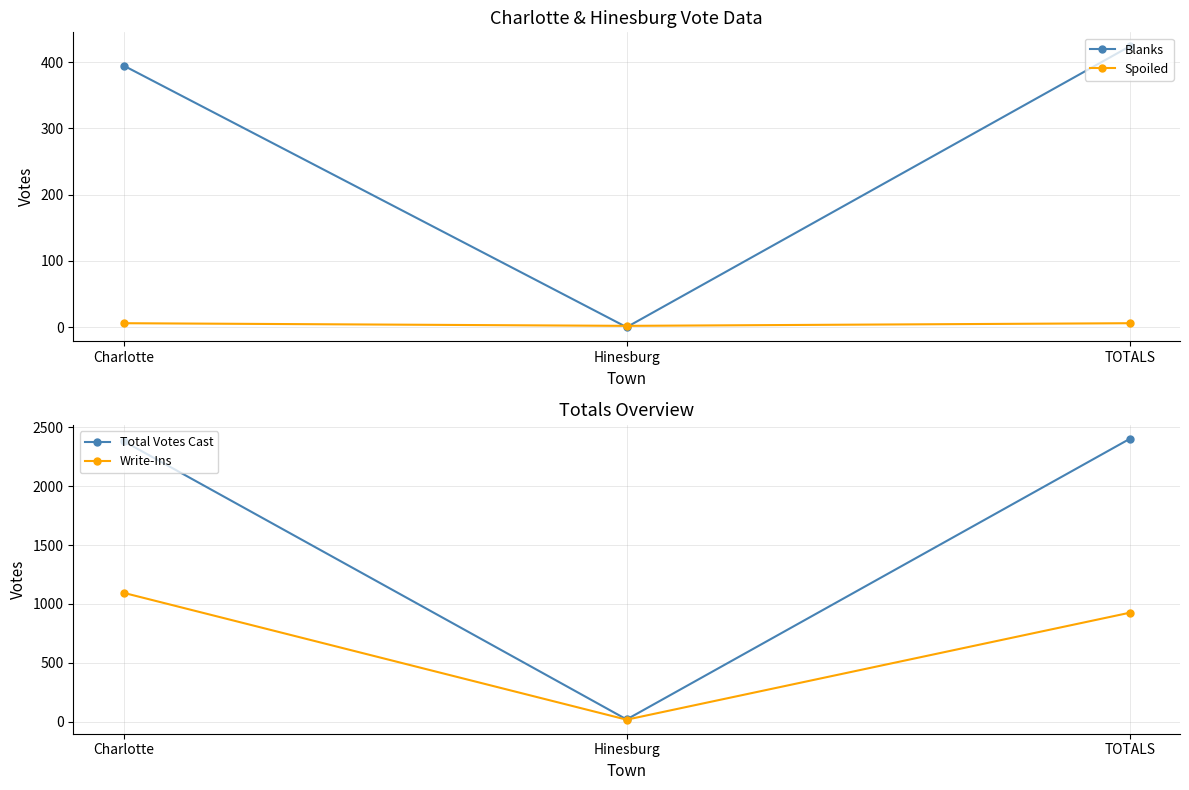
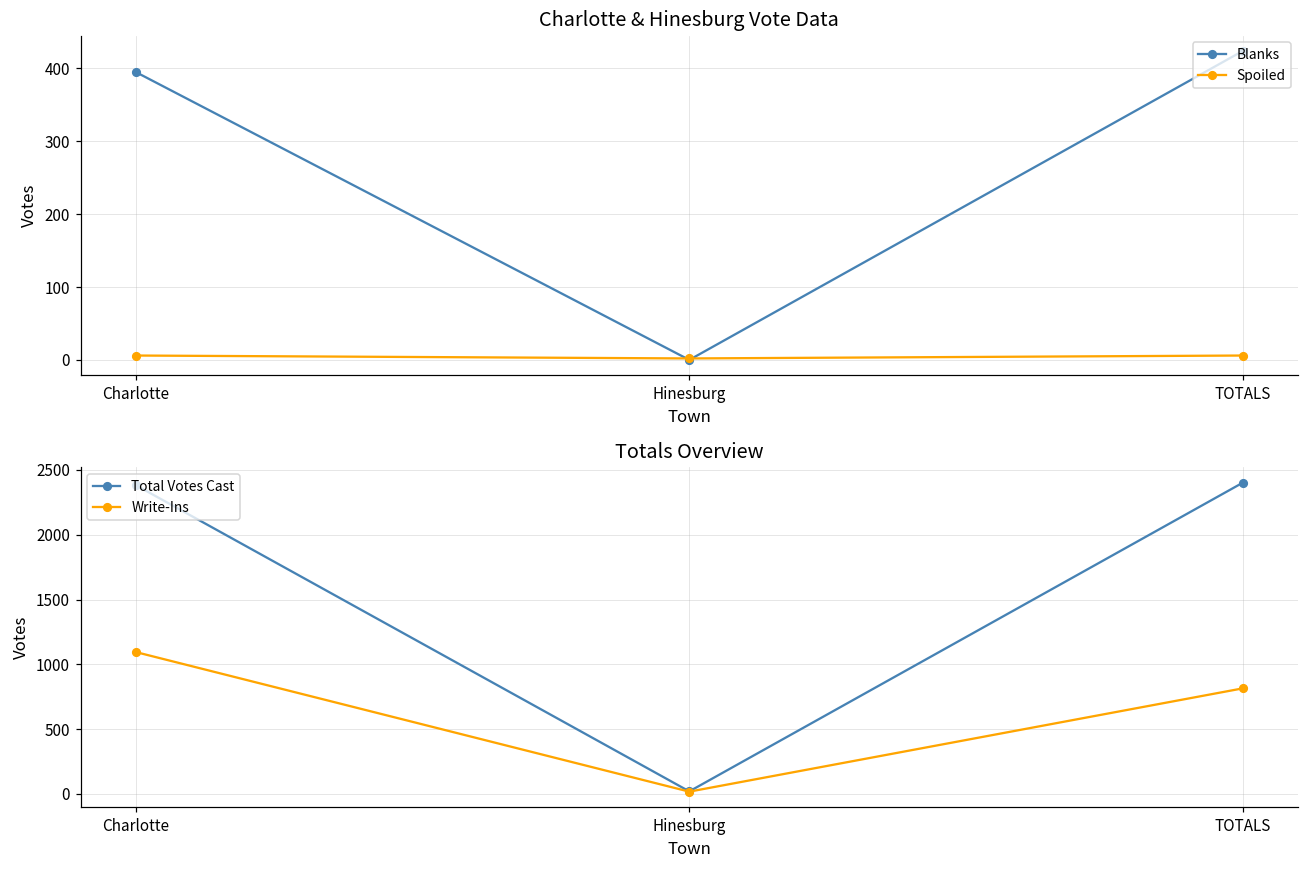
Totals Overview, Write-Ins, TOTALS: 930 -> 810
